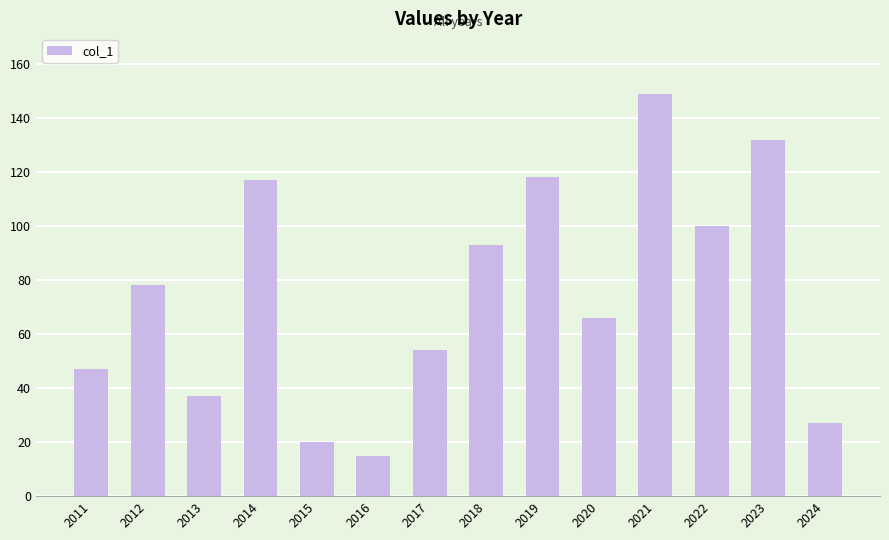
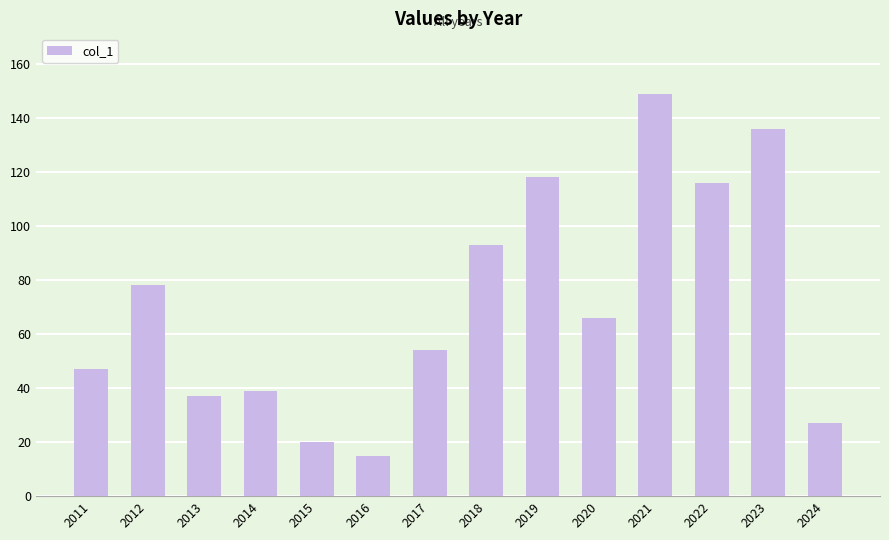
2014: 117 -> 39
2022: 100 -> 116
2023: 132 -> 136
